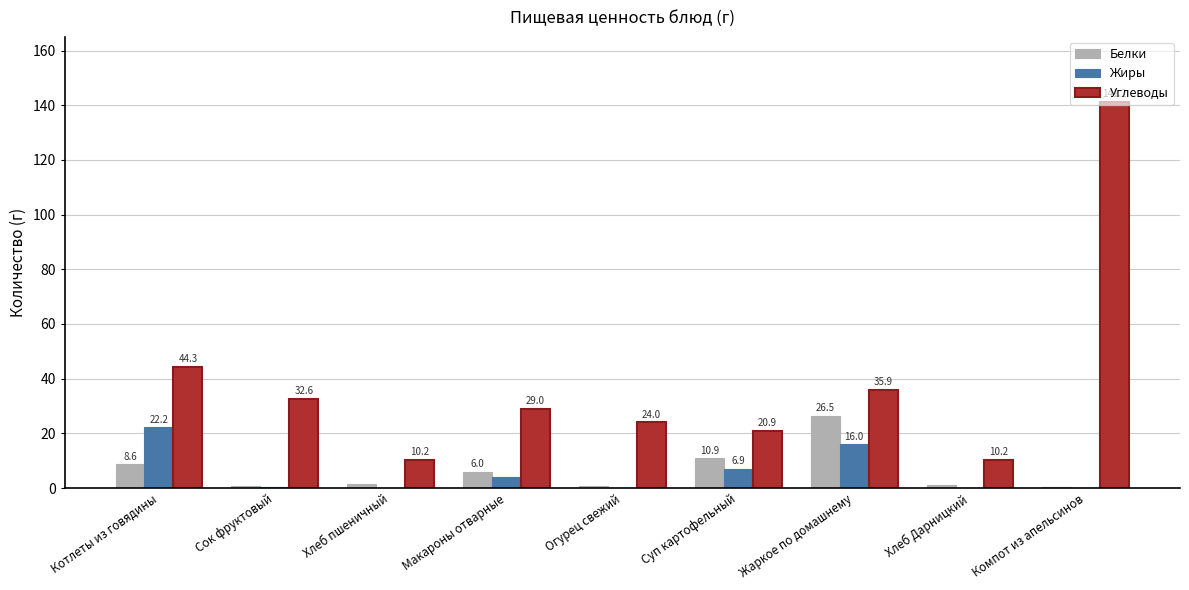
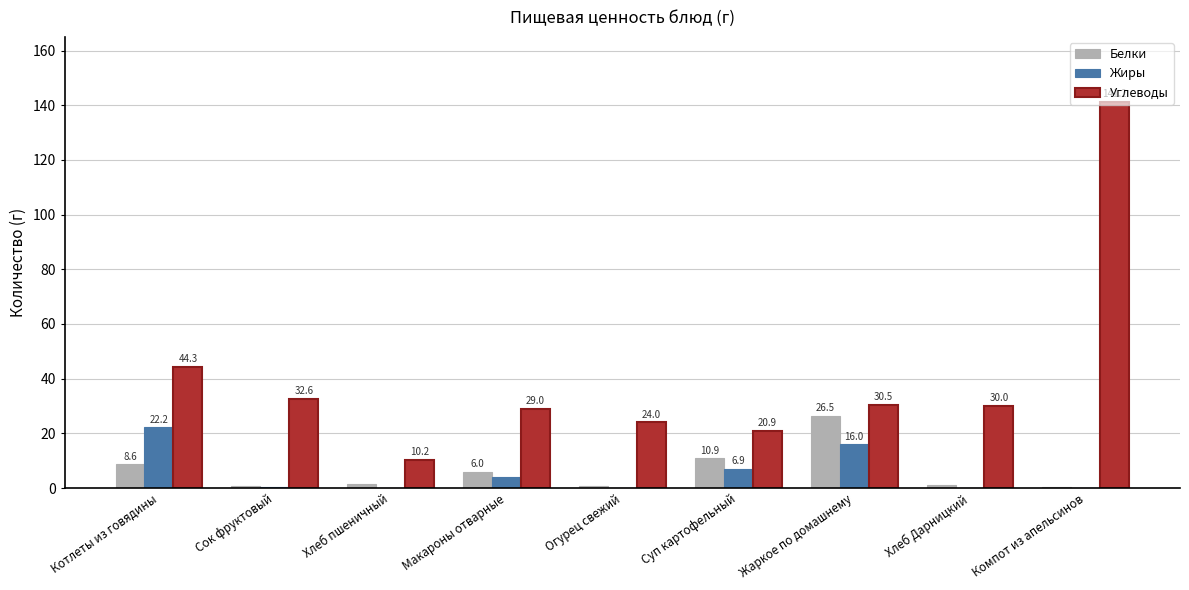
Углеводы, Жаркое по домашнему: 35.9 -> 30.5
Углеводы, Хлеб Дарницкий: 10.2 -> 30.0
